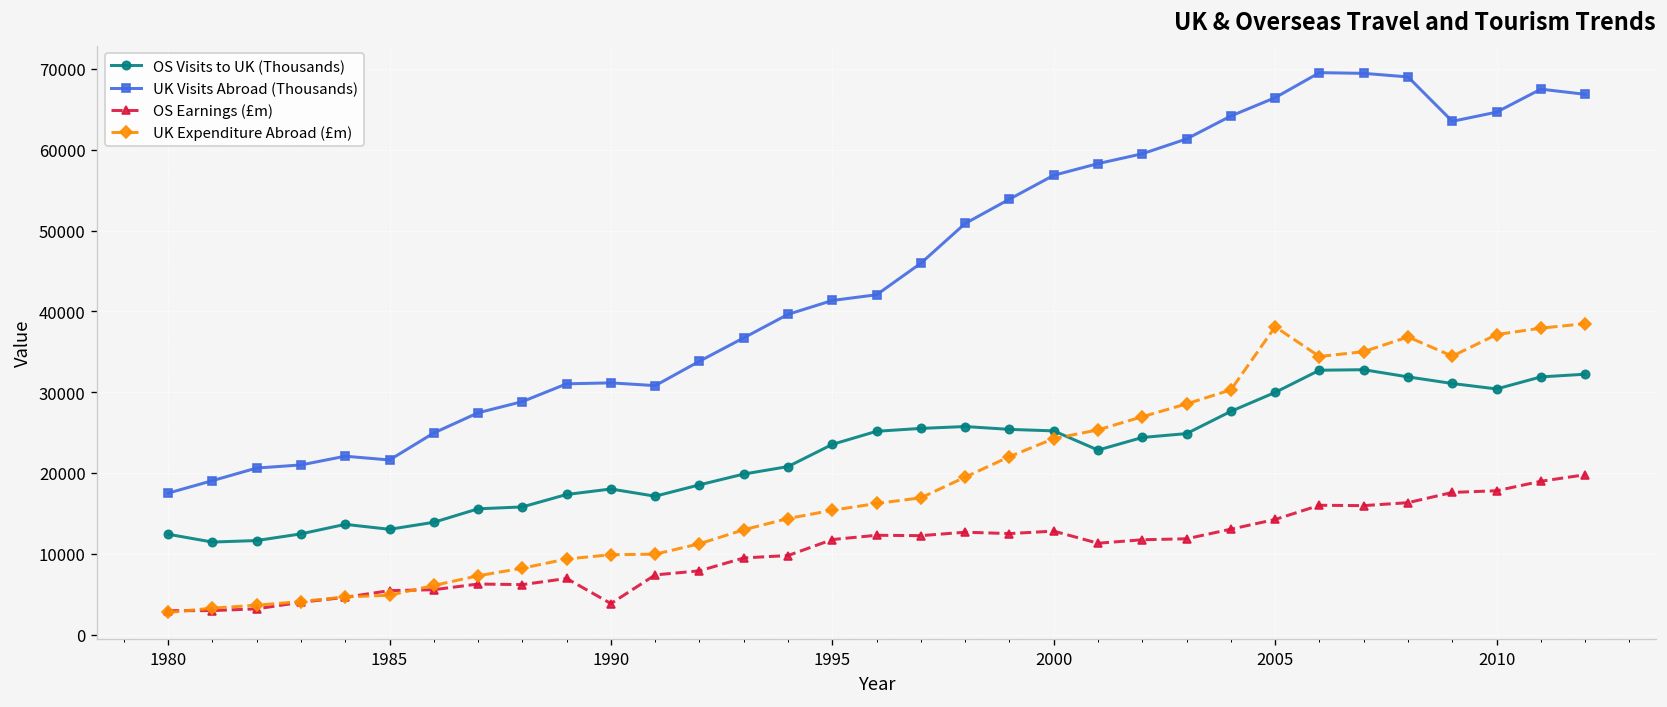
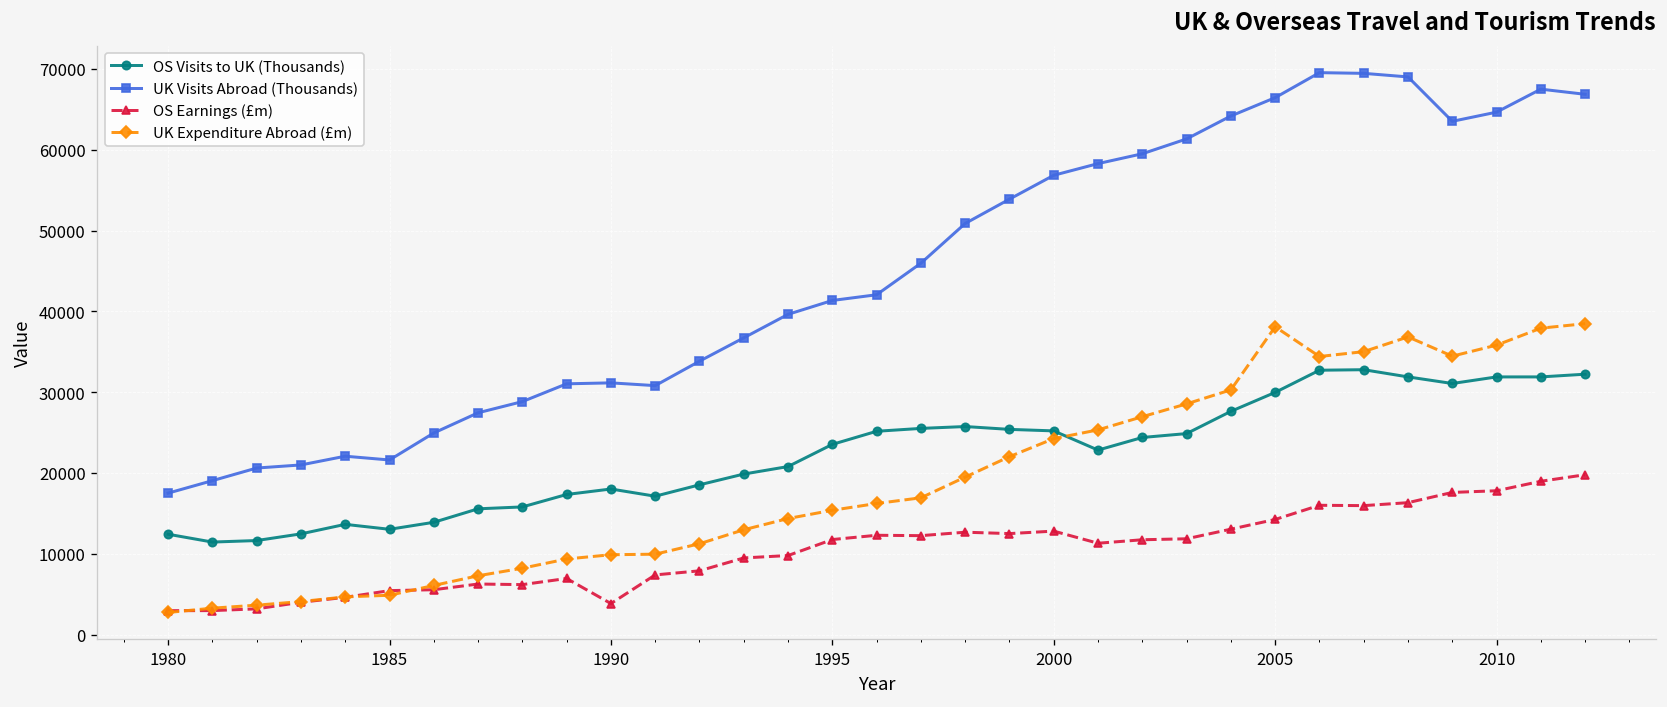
OS Visits to UK (Thousands), 2010: 30000 -> 32000
UK Expenditure Abroad (£m), 2010: 37000 -> 36000
